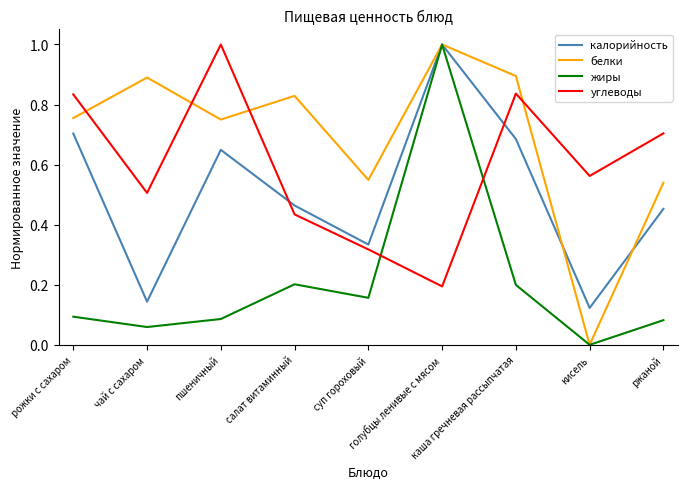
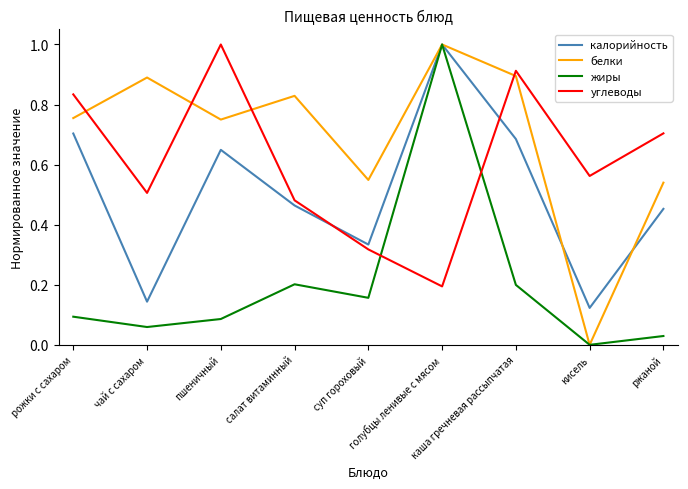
углеводы, салат витаминный: 0.43 -> 0.48
углеводы, каша гречневая рассыпчатая: 0.84 -> 0.91
жиры, ржаной: 0.08 -> 0.03
